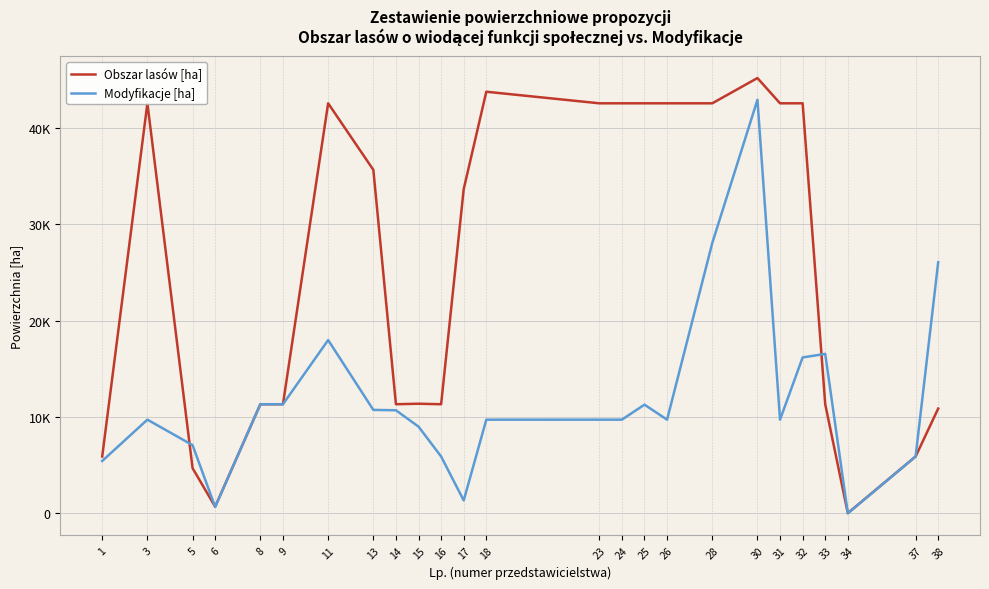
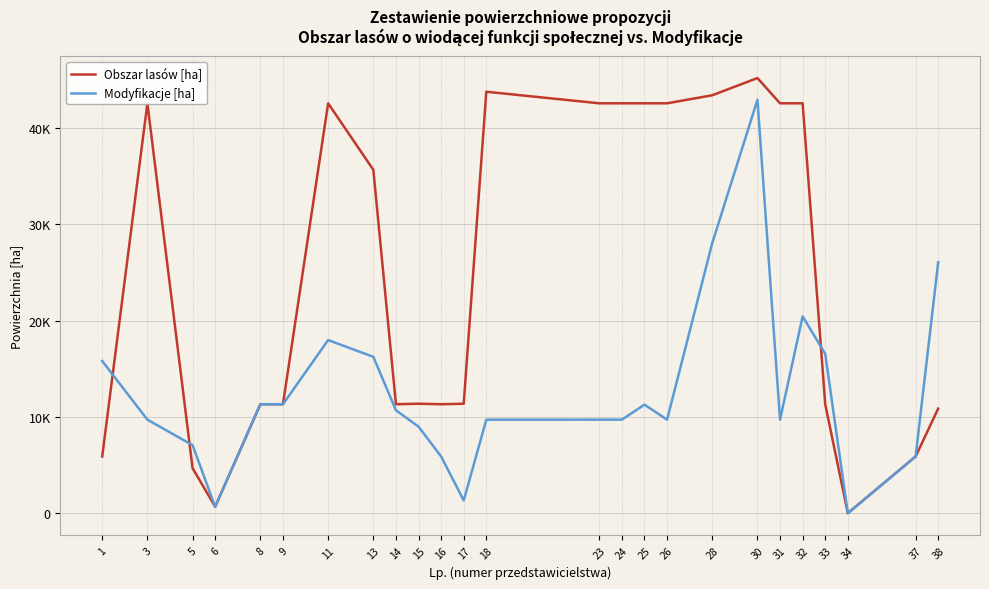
Modyfikacje [ha], 1: 5000 -> 16000
Modyfikacje [ha], 13: 11000 -> 16000
Obszar lasów [ha], 17: 34000 -> 11000
Obszar lasów [ha], 28: 42600 -> 43400
Modyfikacje [ha], 32: 16000 -> 20000
